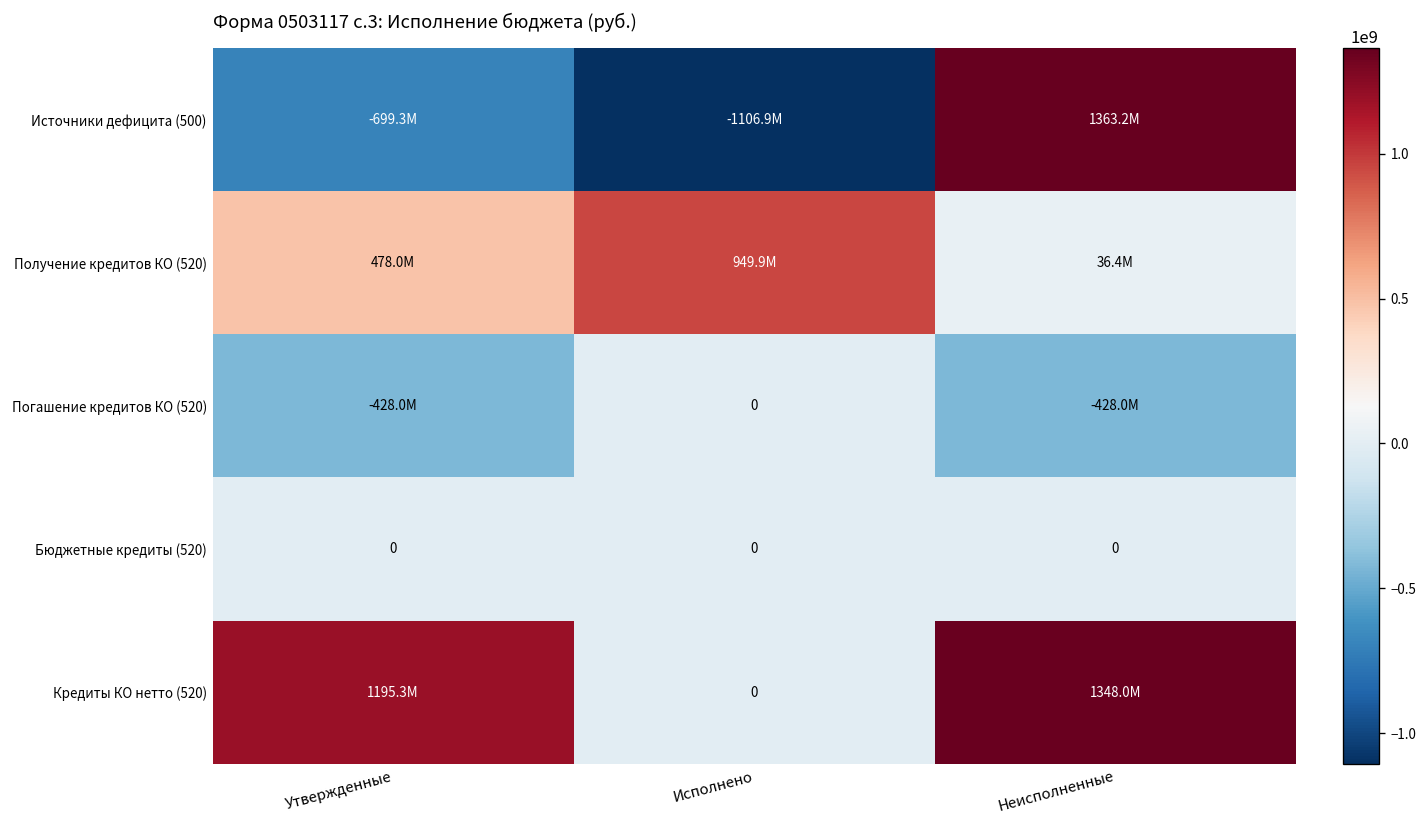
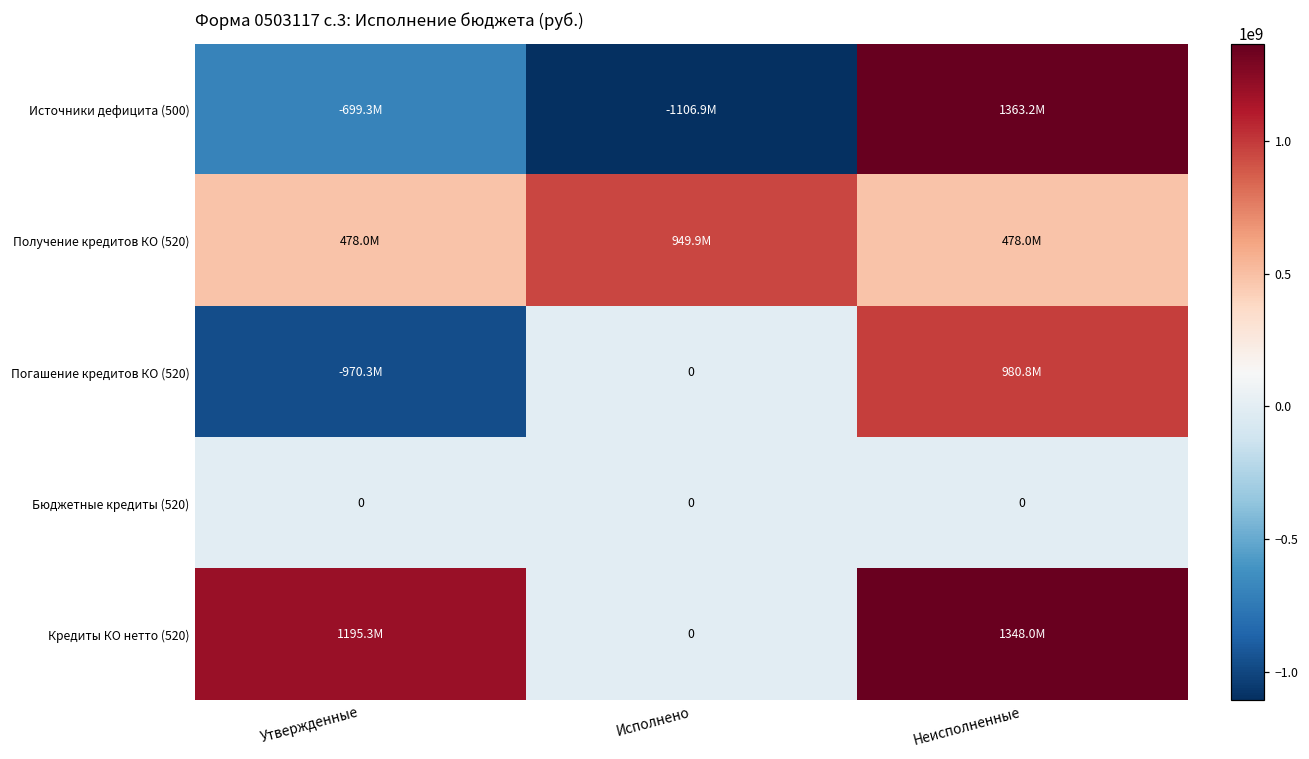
Получение кредитов КО (520), Неисполненные: 36.4M -> 478.0M
Погашение кредитов КО (520), Утвержденные: -428.0M -> -970.3M
Погашение кредитов КО (520), Неисполненные: -428.0M -> 980.8M
